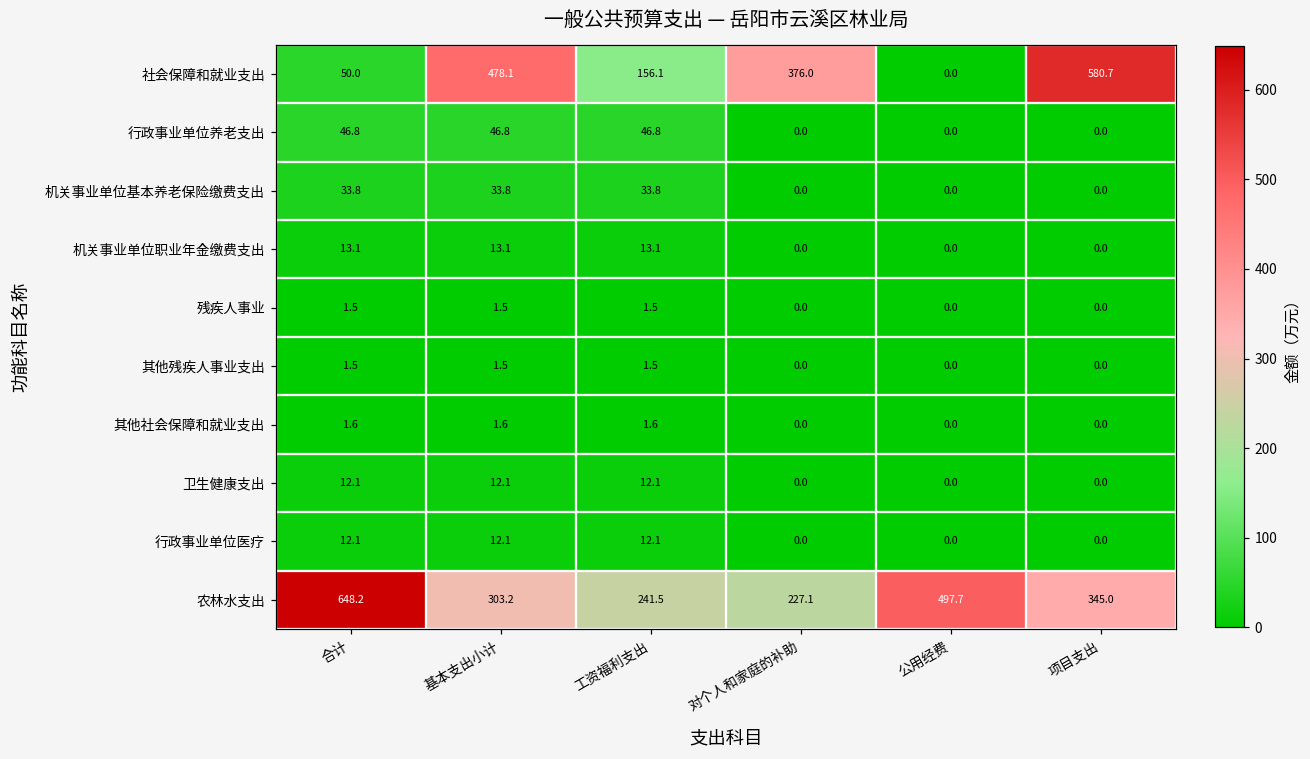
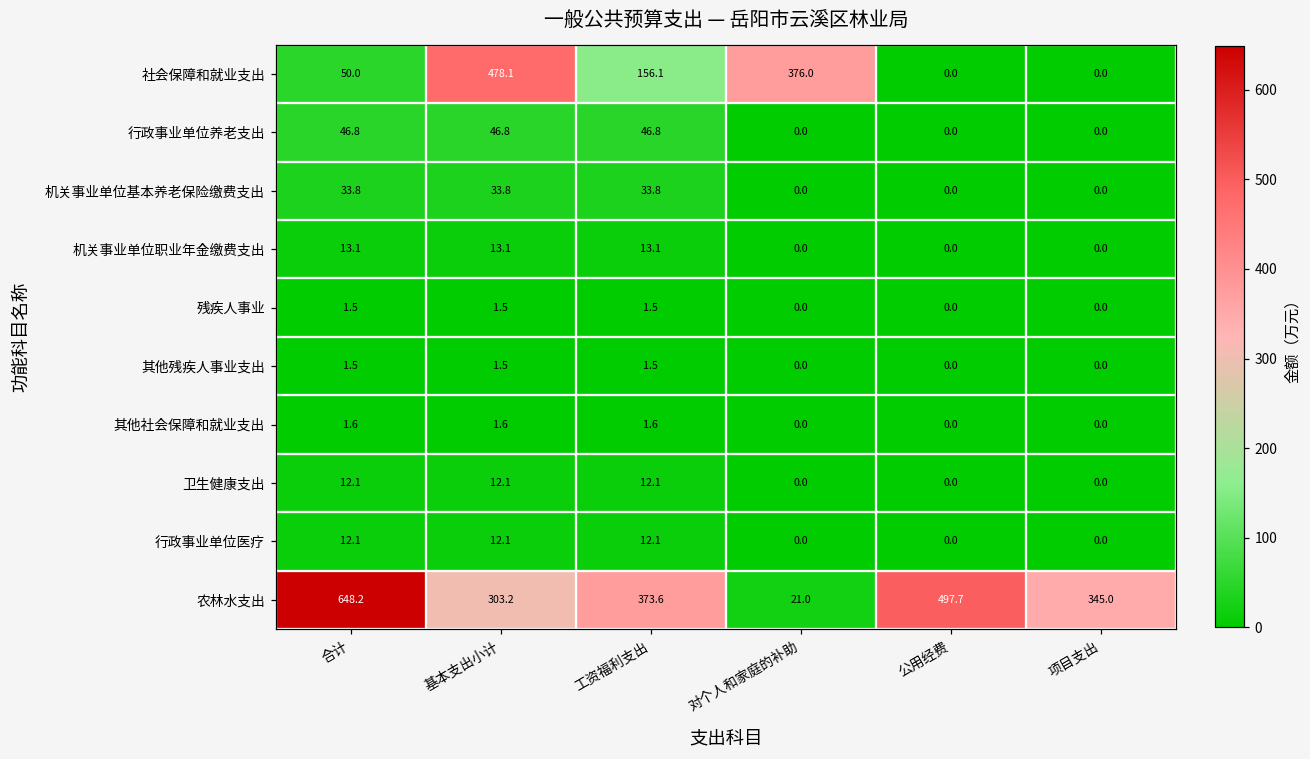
社会保障和就业支出, 项目支出: 580.7 -> 0.0
农林水支出, 工资福利支出: 241.5 -> 373.6
农林水支出, 对个人和家庭的补助: 227.1 -> 21.0
